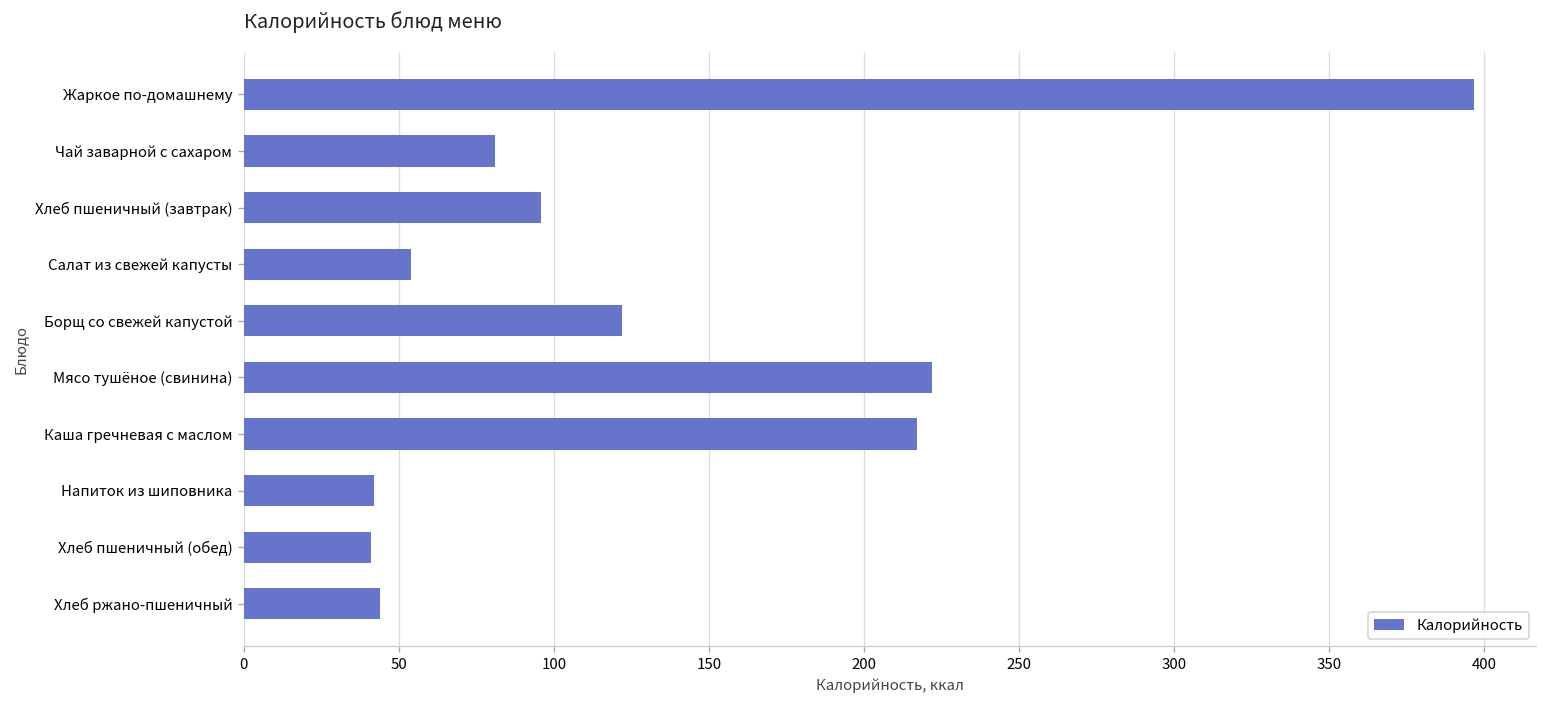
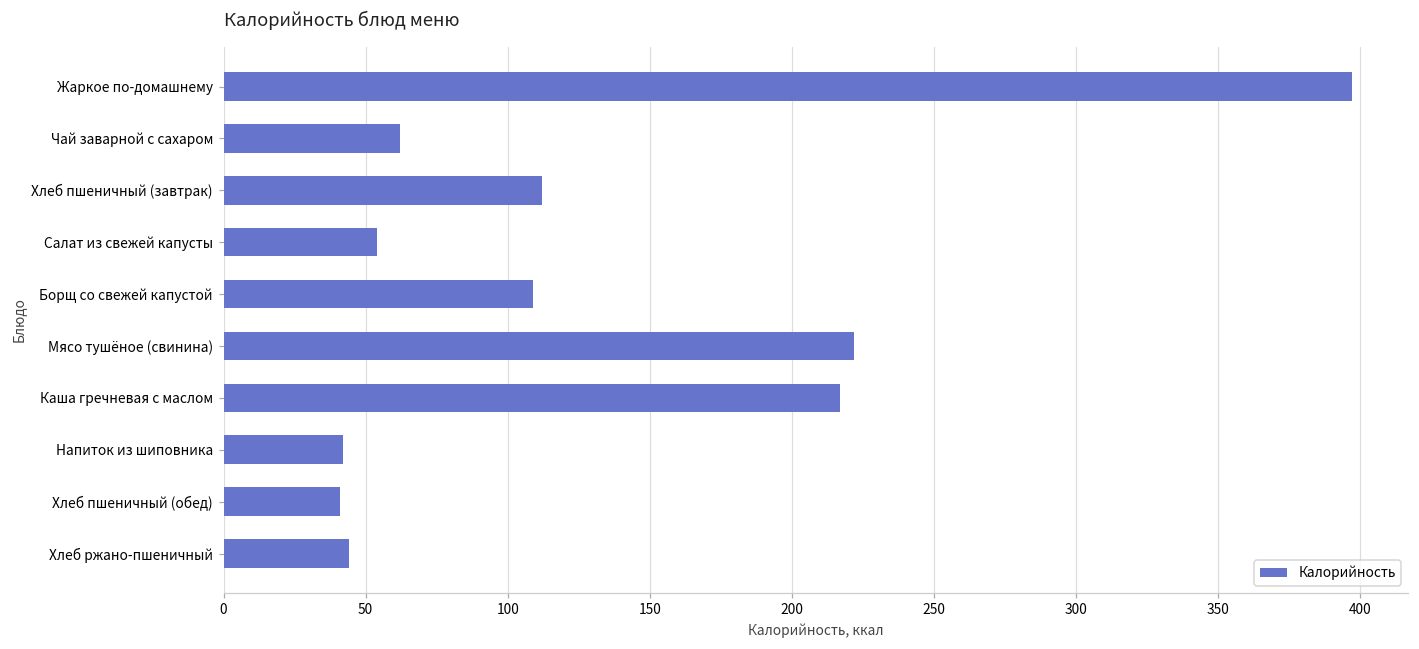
Чай заварной с сахаром: 81 -> 62
Хлеб пшеничный (завтрак): 96 -> 112
Борщ со свежей капустой: 122 -> 109
